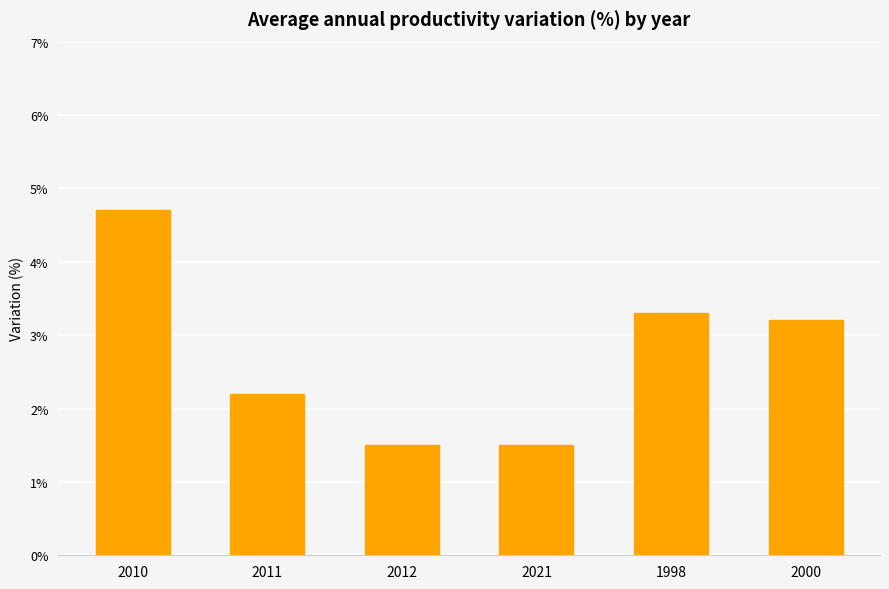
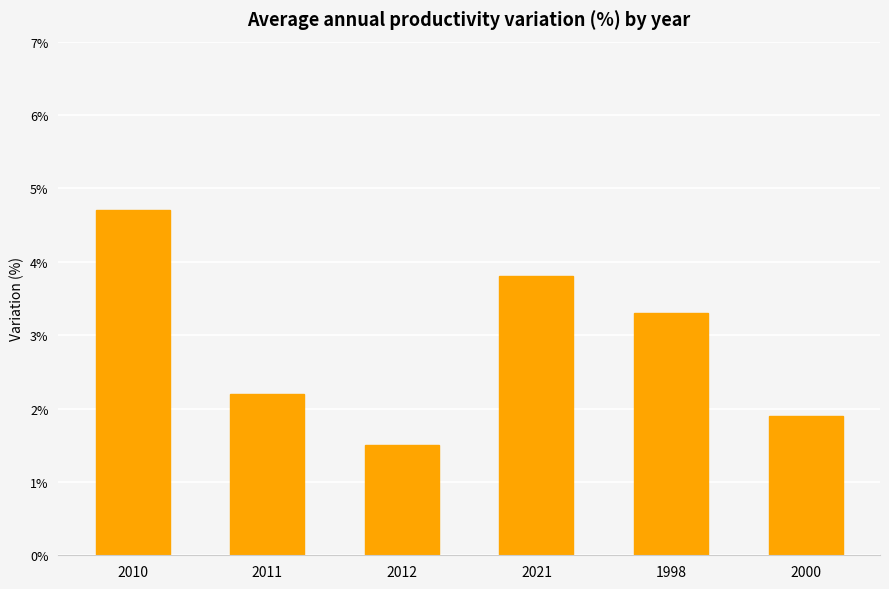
2021: 1.5% -> 3.8%
2000: 3.2% -> 1.9%
